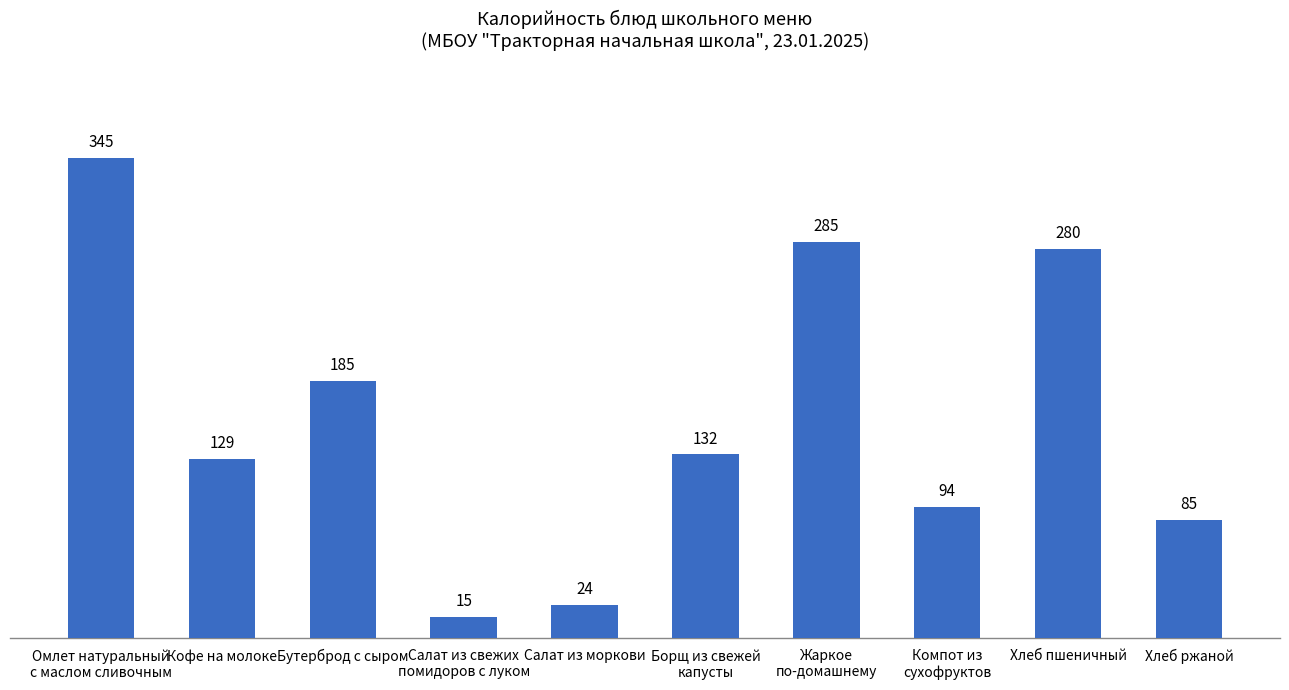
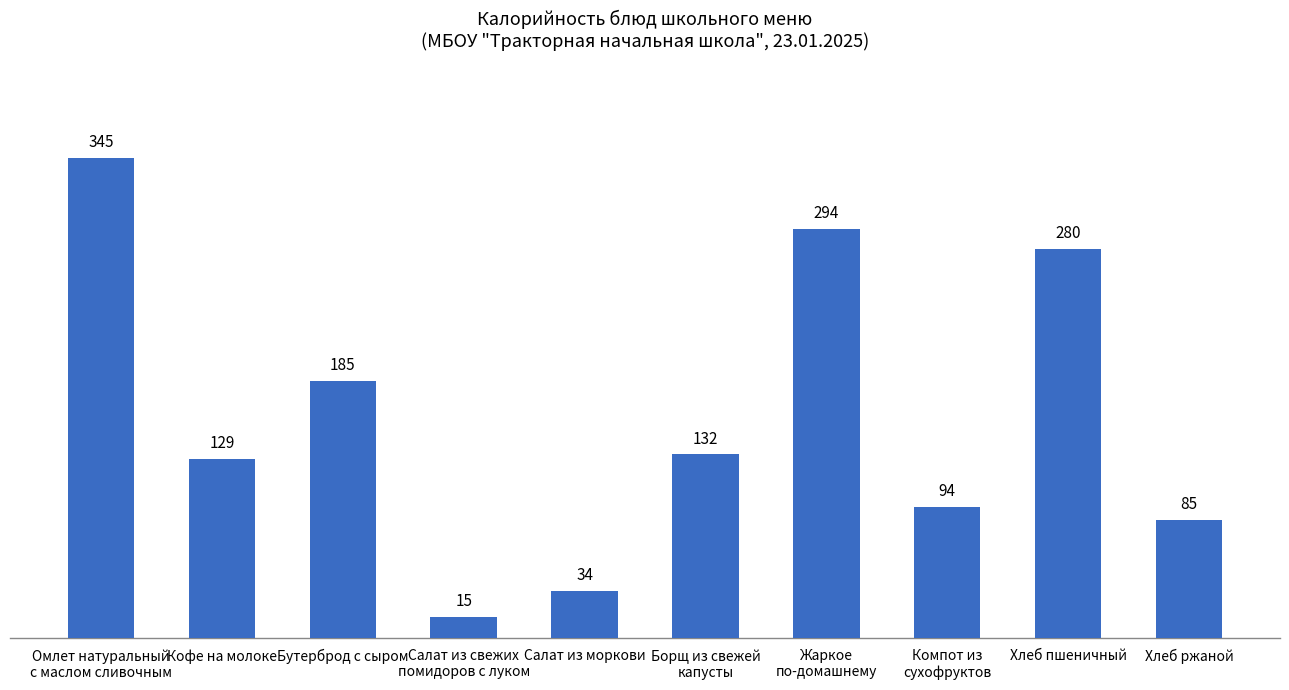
Салат из моркови: 24 -> 34
Жаркое по-домашнему: 285 -> 294
